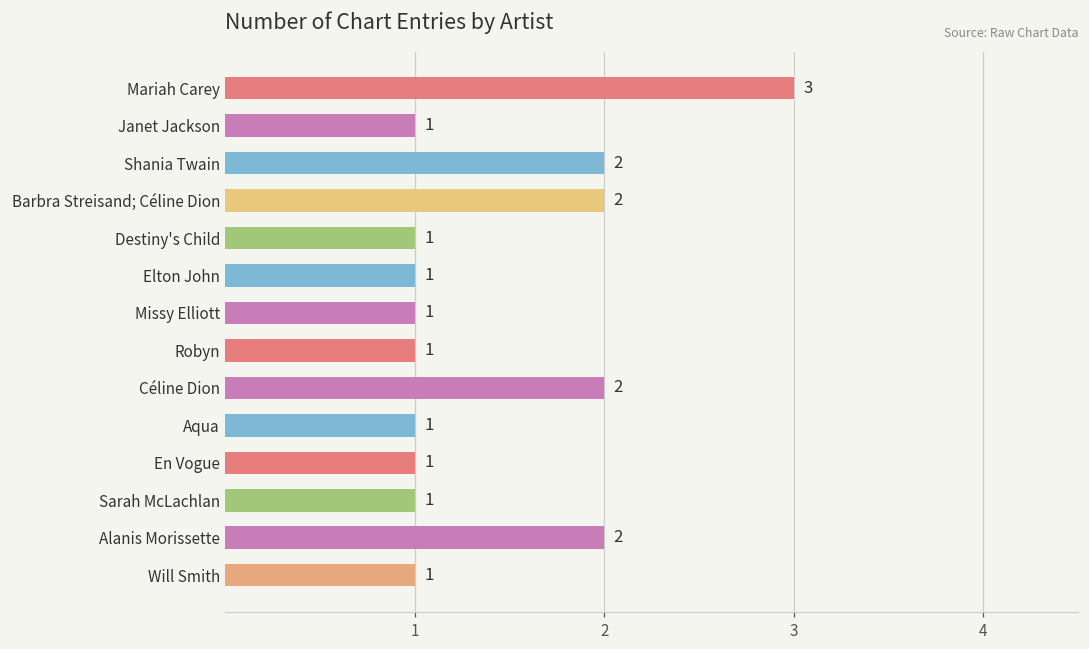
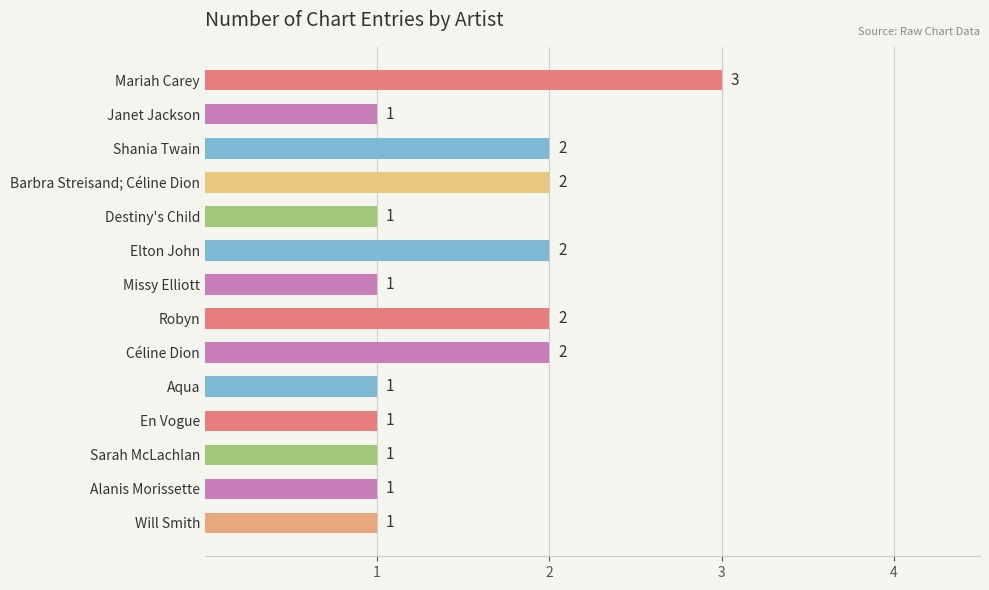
Elton John: 1 -> 2
Robyn: 1 -> 2
Alanis Morissette: 2 -> 1
